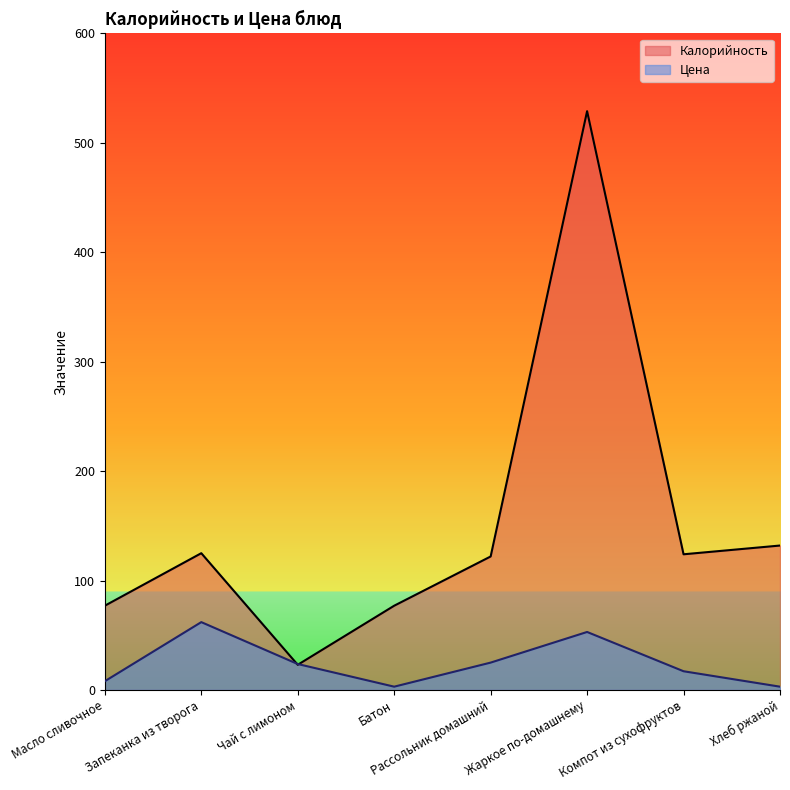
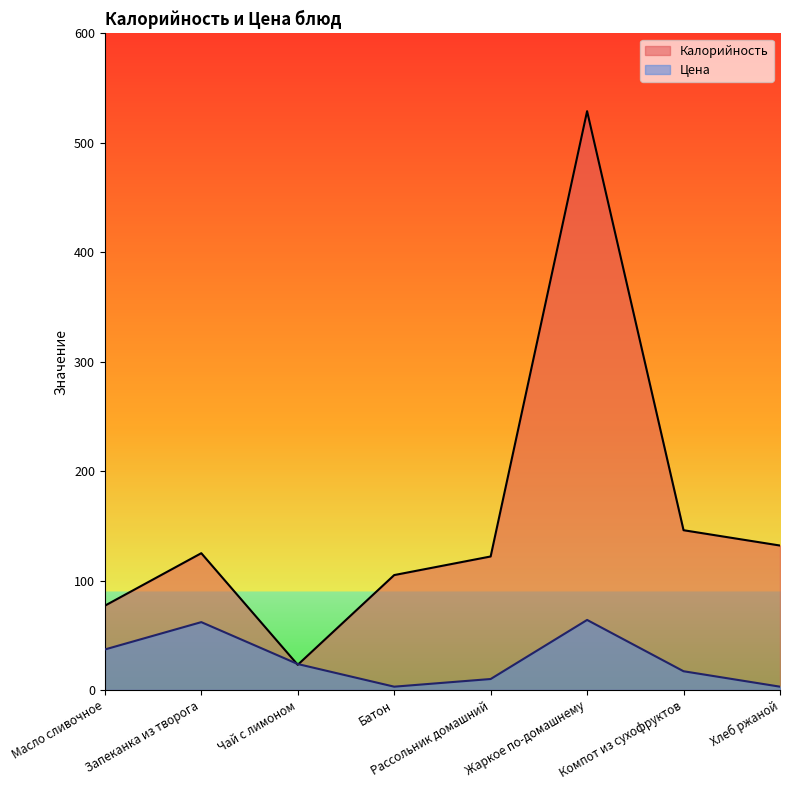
Цена, Масло сливочное: 8 -> 37
Калорийность, Батон: 77 -> 105
Цена, Рассольник домашний: 25 -> 10
Цена, Жаркое по-домашнему: 53 -> 64
Калорийность, Компот из сухофруктов: 124 -> 146
